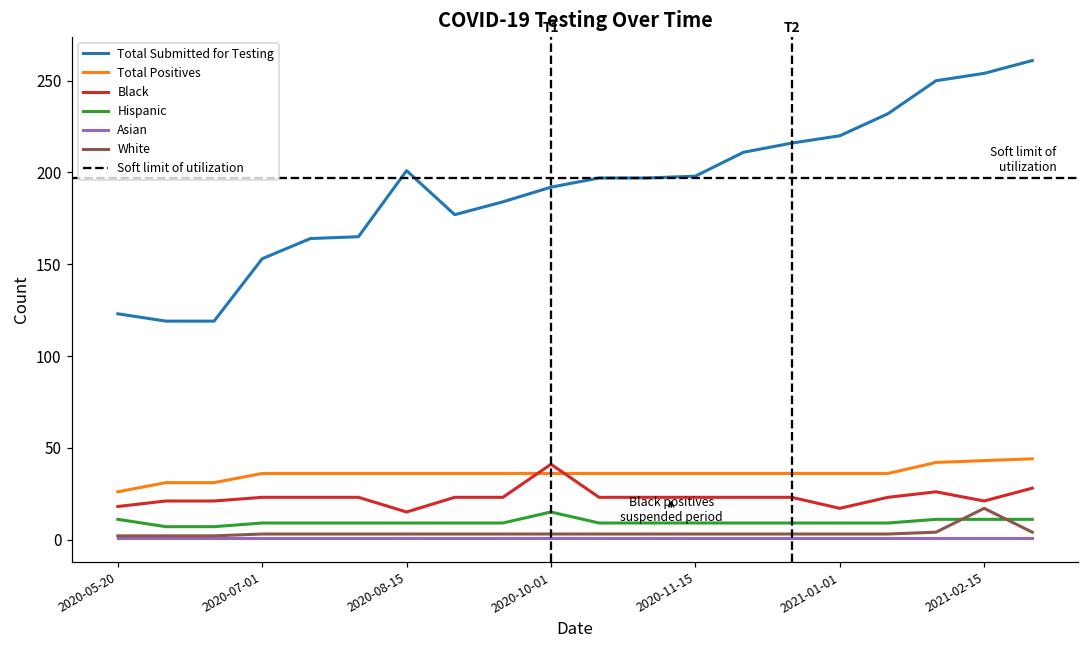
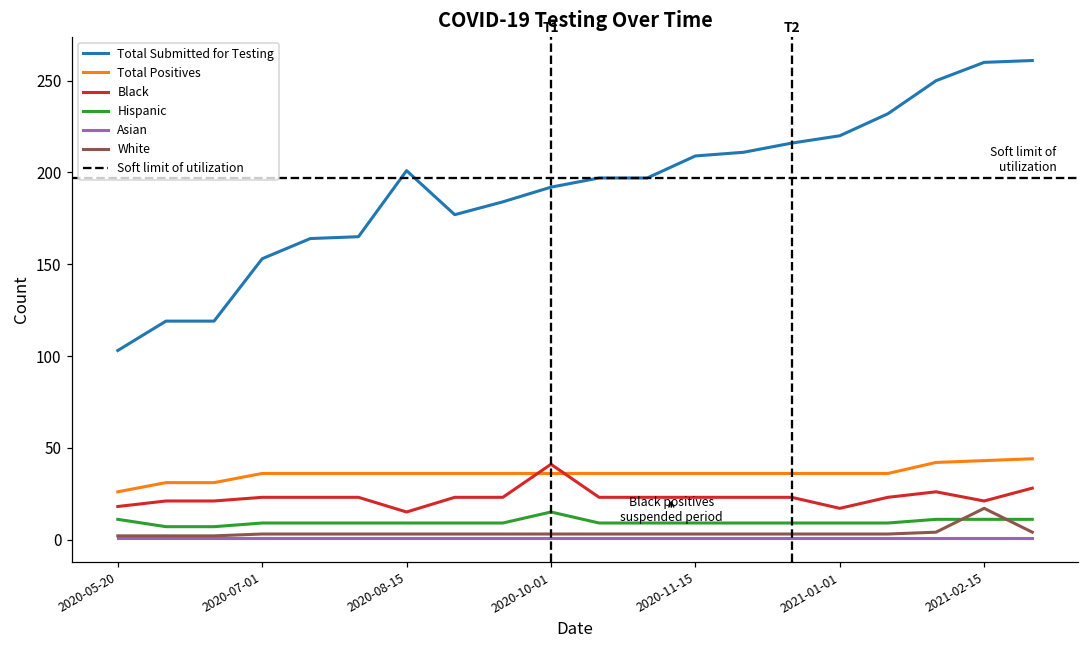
Total Submitted for Testing, 2020-05-20: 123 -> 103
Total Submitted for Testing, 2020-11-15: 198 -> 209
Total Submitted for Testing, 2021-02-15: 254 -> 260
